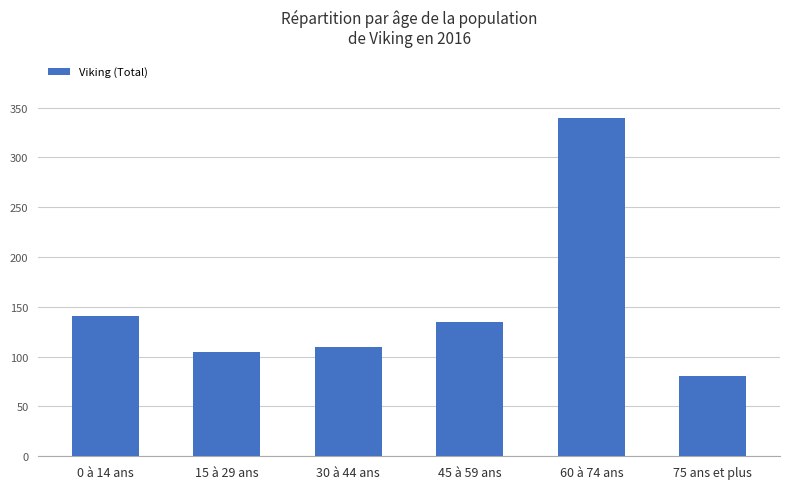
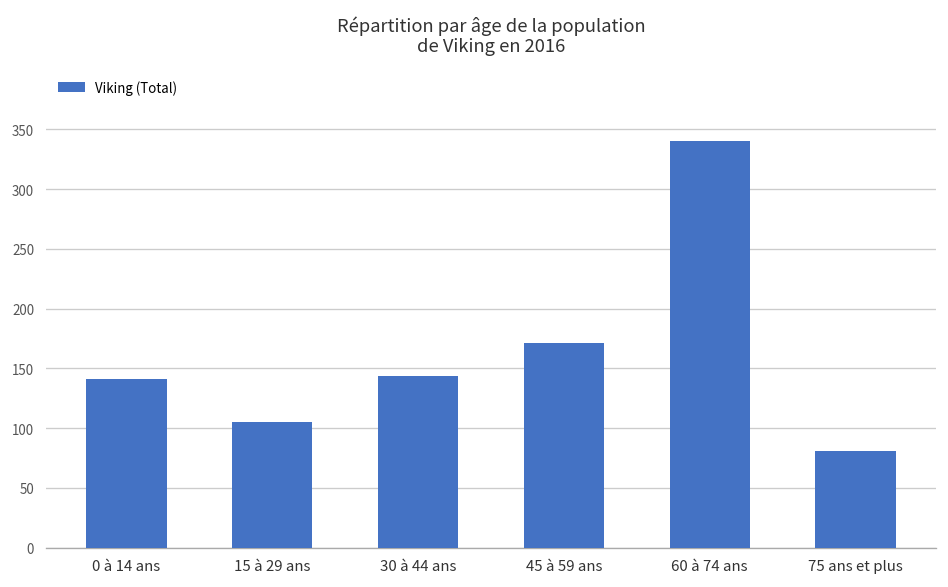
30 à 44 ans: 110 -> 140
45 à 59 ans: 140 -> 170
